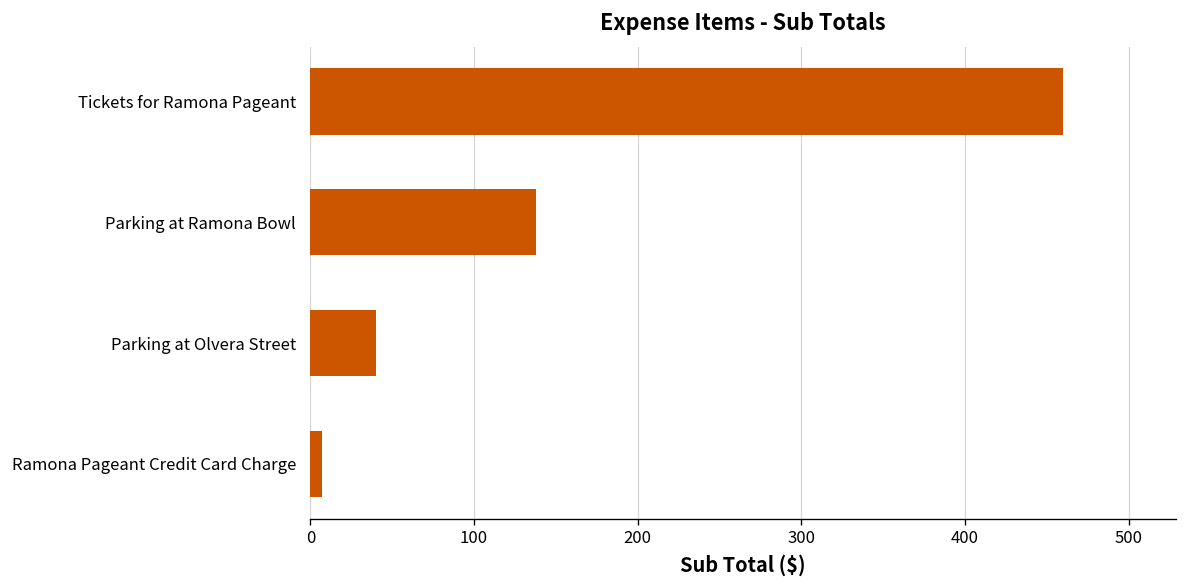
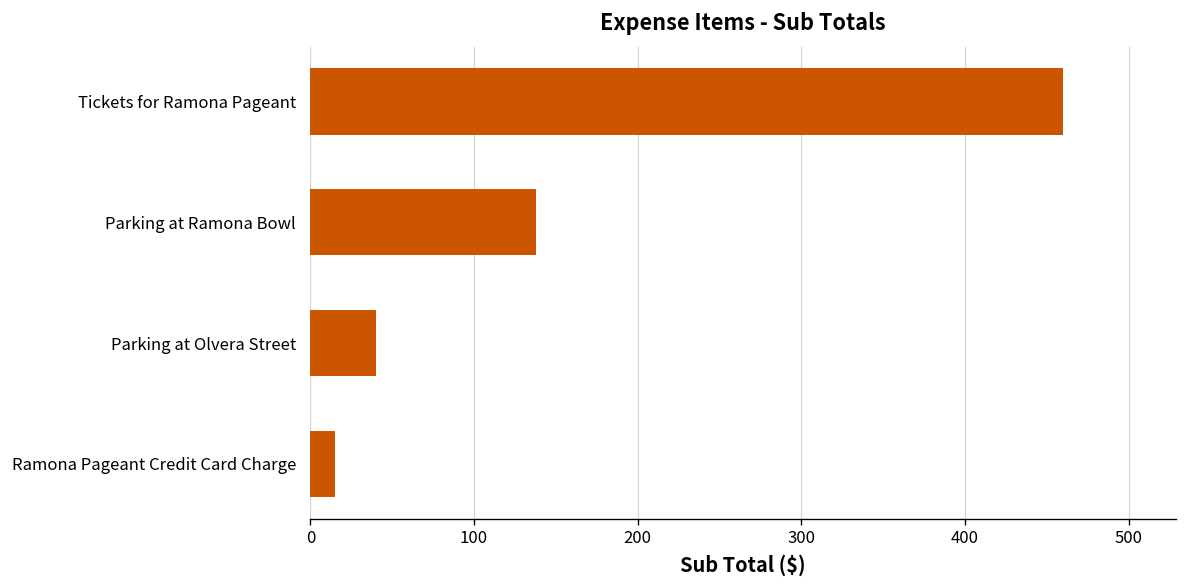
Ramona Pageant Credit Card Charge: 7 -> 15
